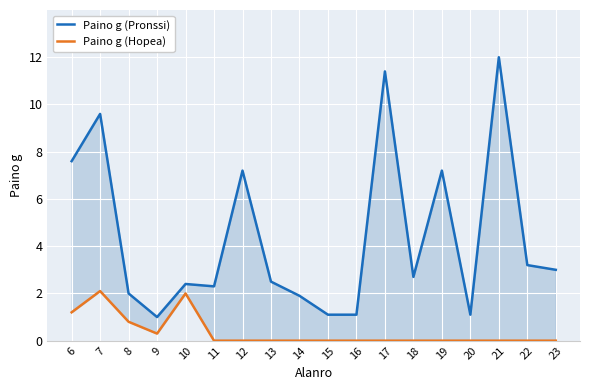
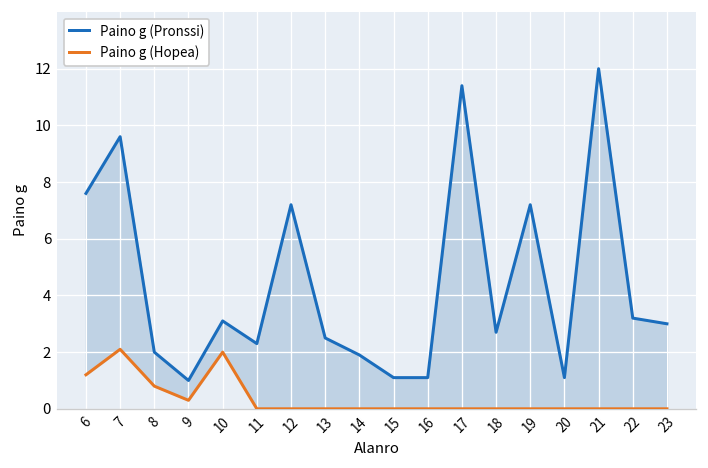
Paino g (Pronssi), 10: 2.4 -> 3.1
